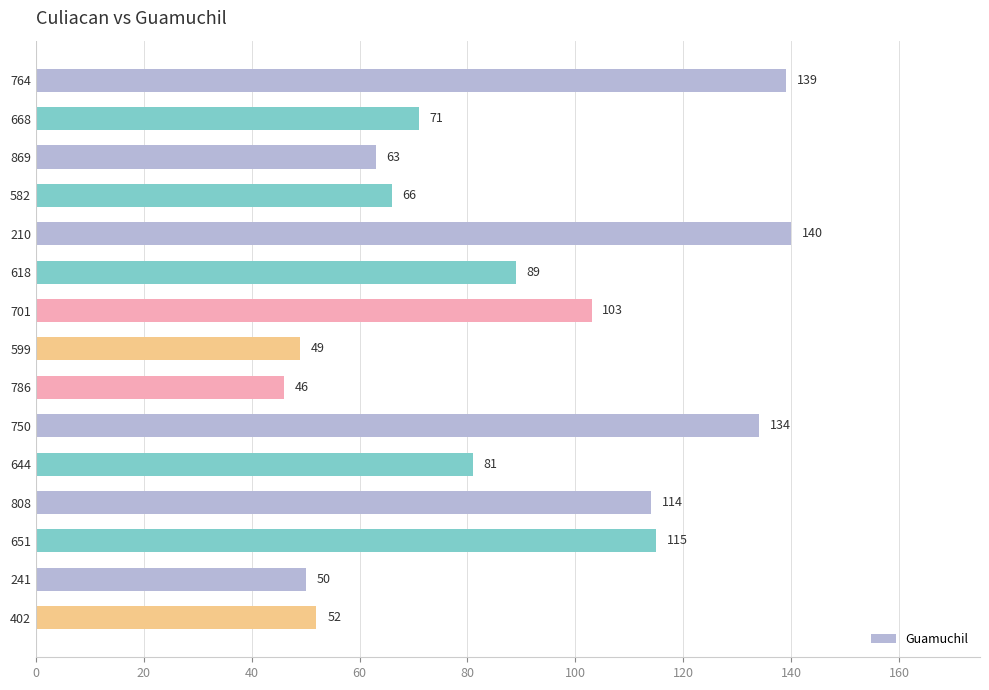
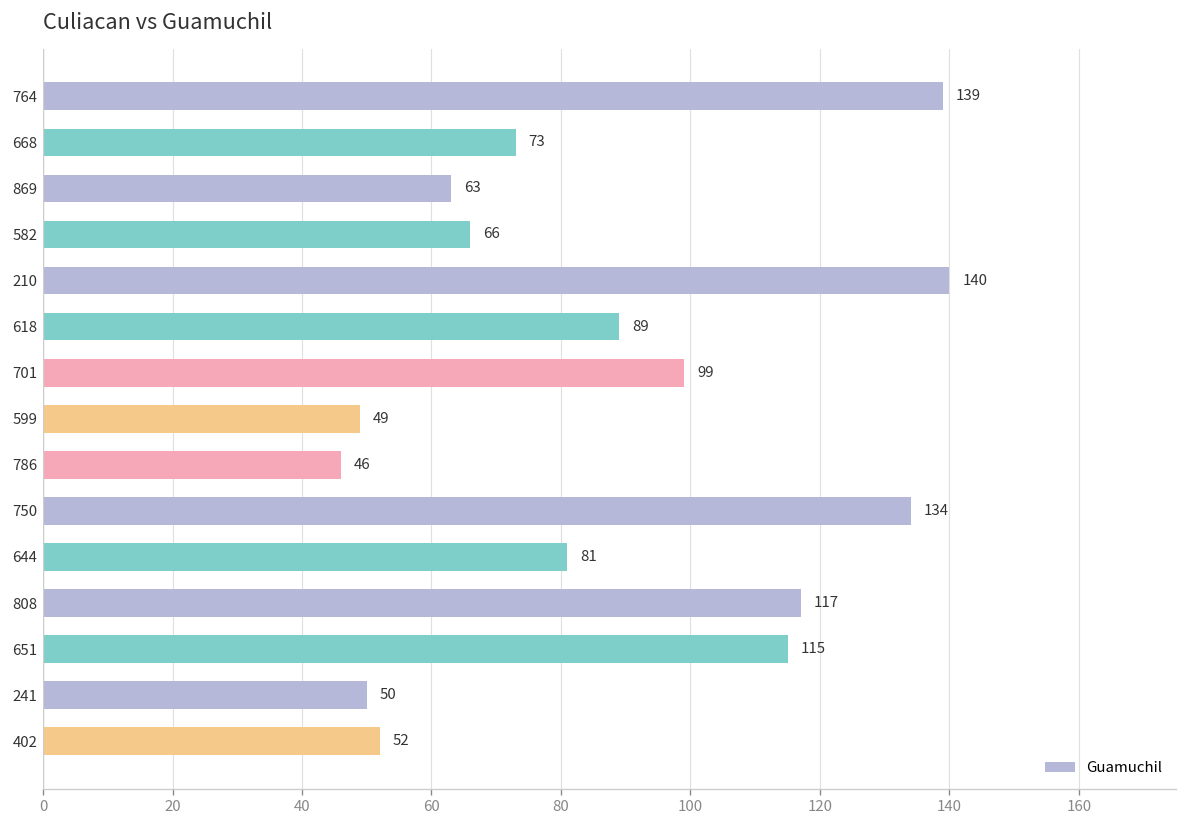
668: 71 -> 73
701: 103 -> 99
808: 114 -> 117
